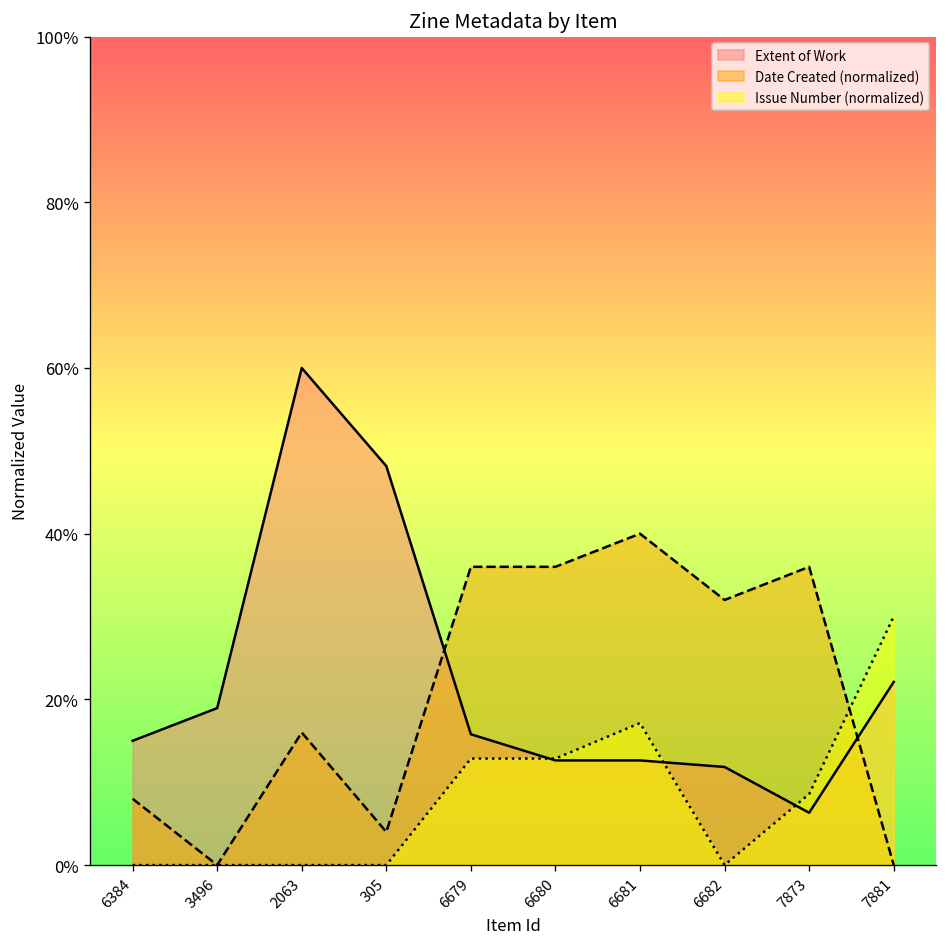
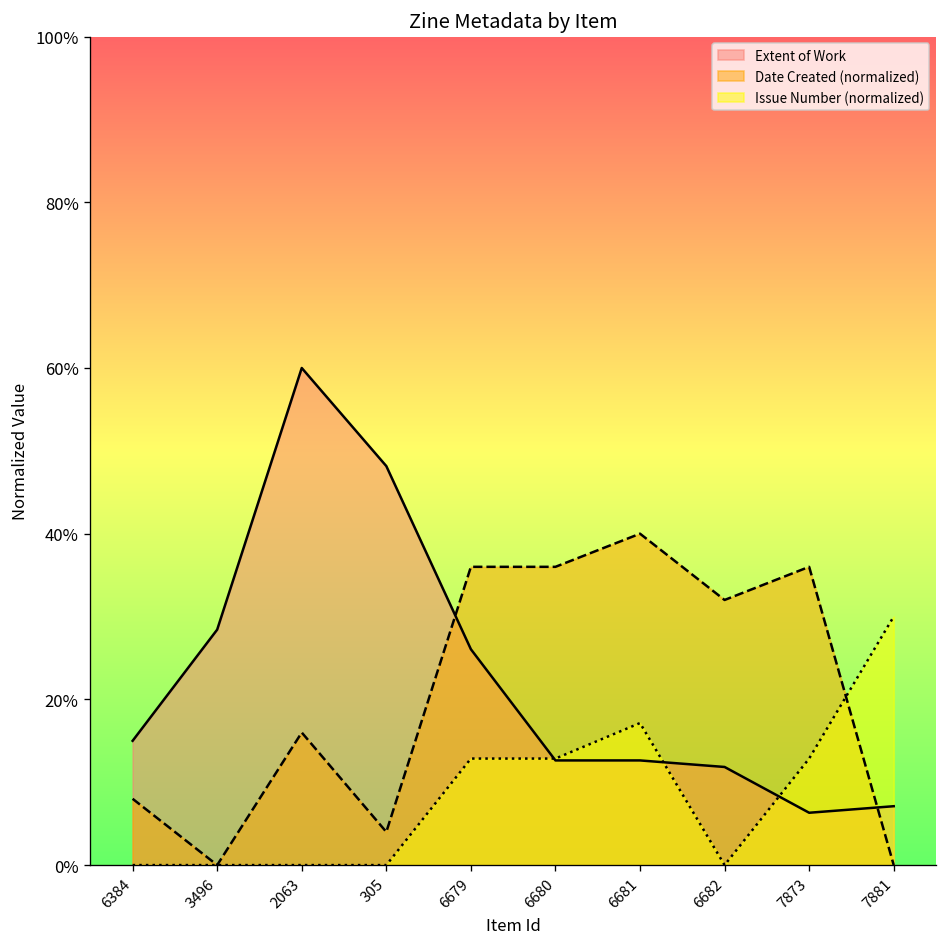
Extent of Work, 3496: 19% -> 28%
Extent of Work, 6679: 16% -> 26%
Issue Number (normalized), 7873: 9% -> 13%
Extent of Work, 7881: 22% -> 7%
